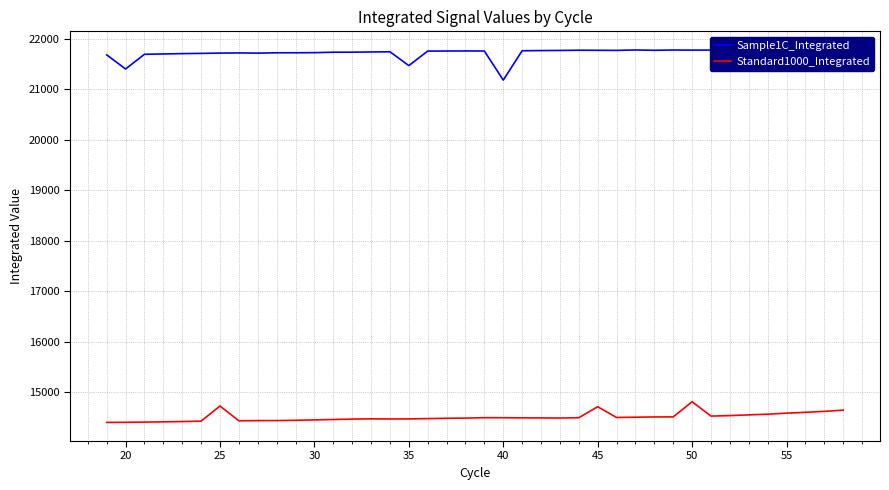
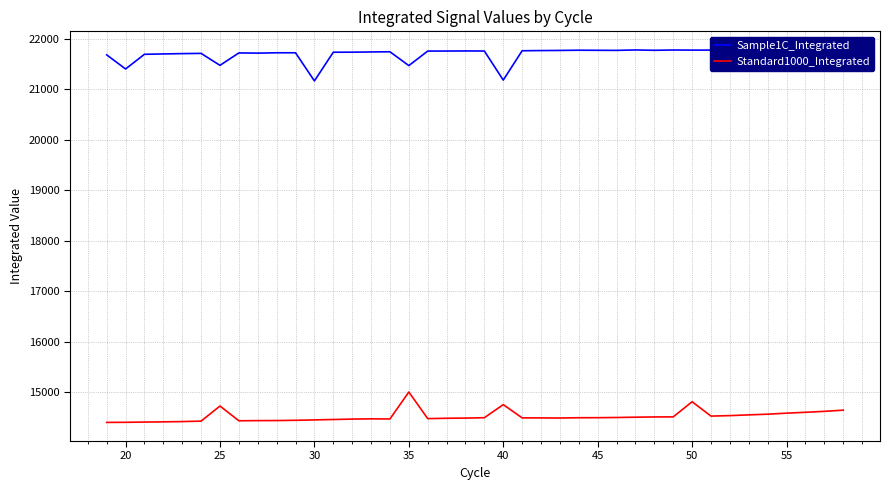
Sample1C_Integrated, 25: 21700 -> 21500
Sample1C_Integrated, 30: 21700 -> 21200
Standard1000_Integrated, 35: 14500 -> 15000
Standard1000_Integrated, 40: 14500 -> 14800
Standard1000_Integrated, 45: 14700 -> 14500
